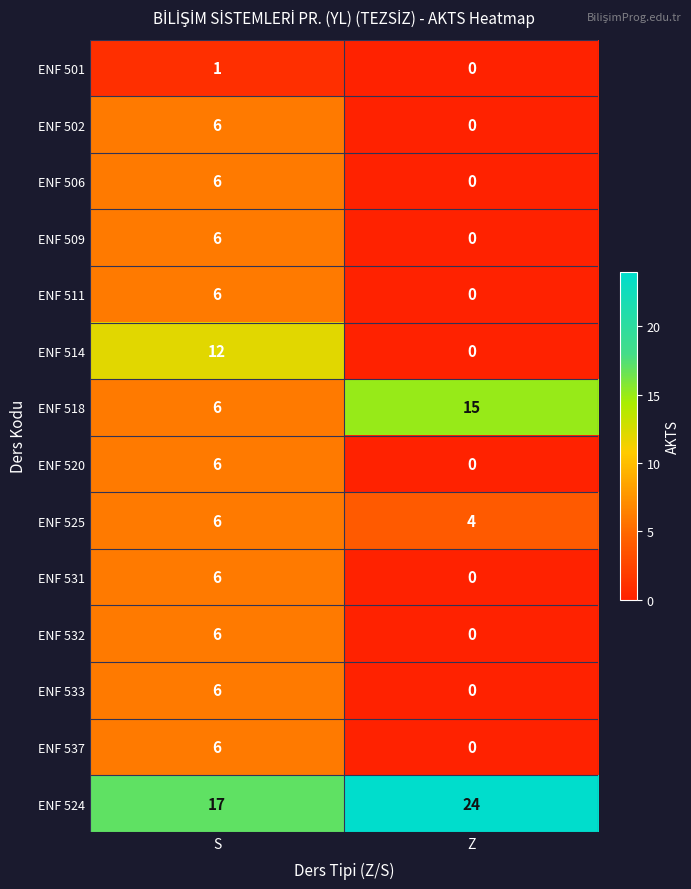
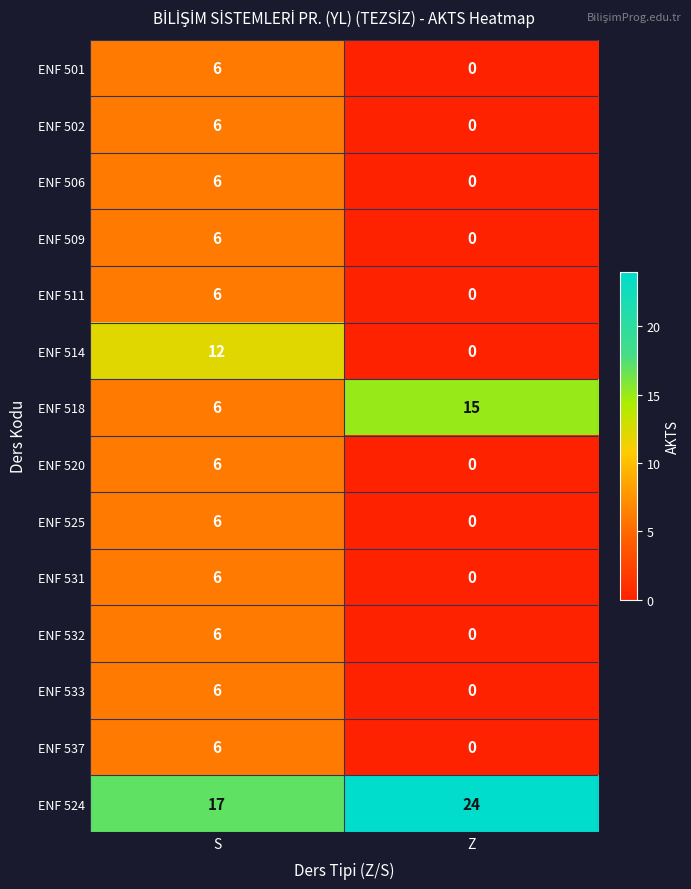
ENF 501, S: 1 -> 6
ENF 525, Z: 4 -> 0
